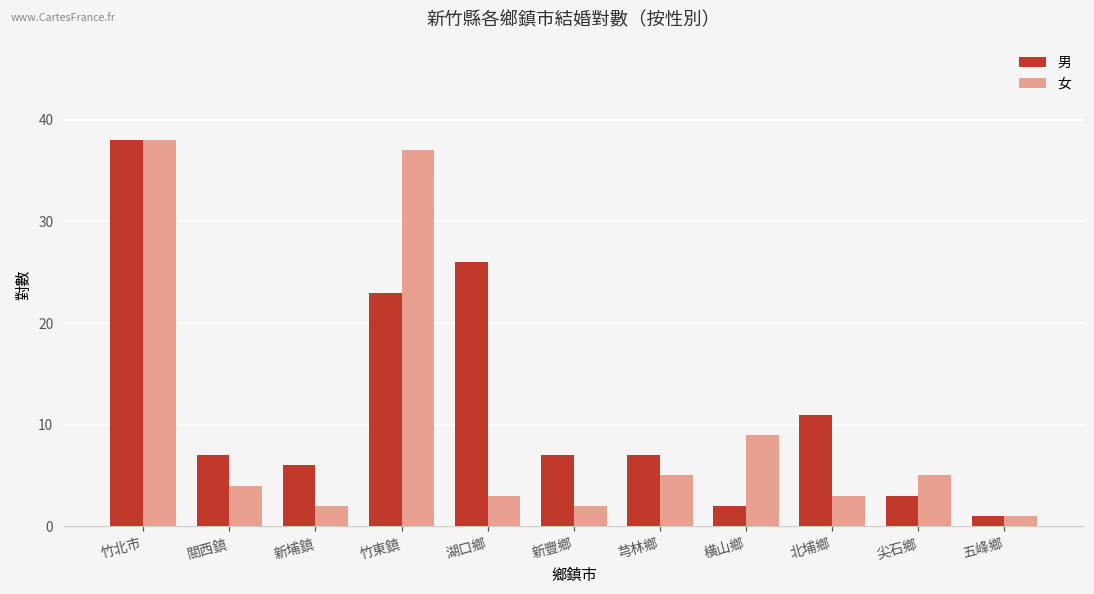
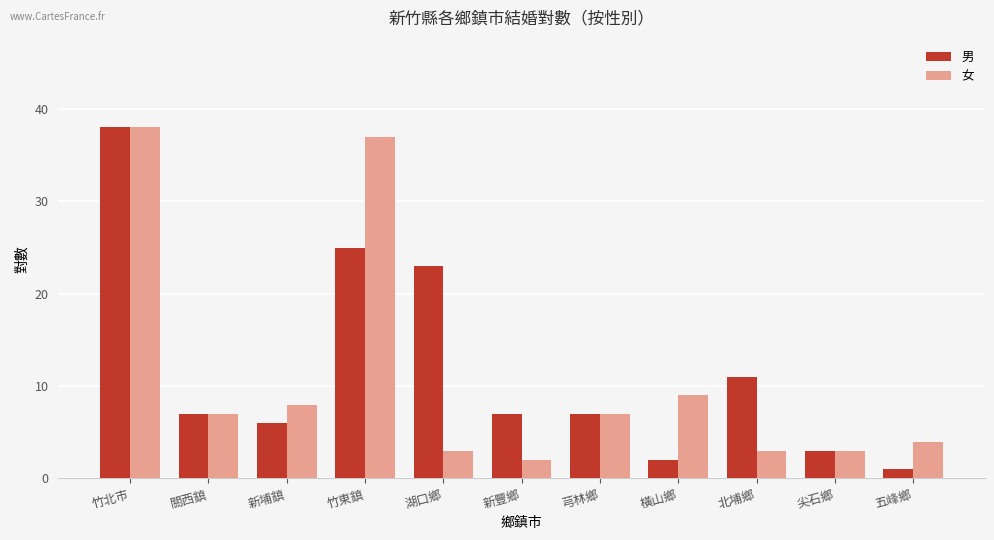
女, 關西鎮: 4 -> 7
女, 新埔鎮: 2 -> 8
男, 竹東鎮: 23 -> 25
男, 湖口鄉: 26 -> 23
女, 芎林鄉: 5 -> 7
女, 尖石鄉: 5 -> 3
女, 五峰鄉: 1 -> 4
